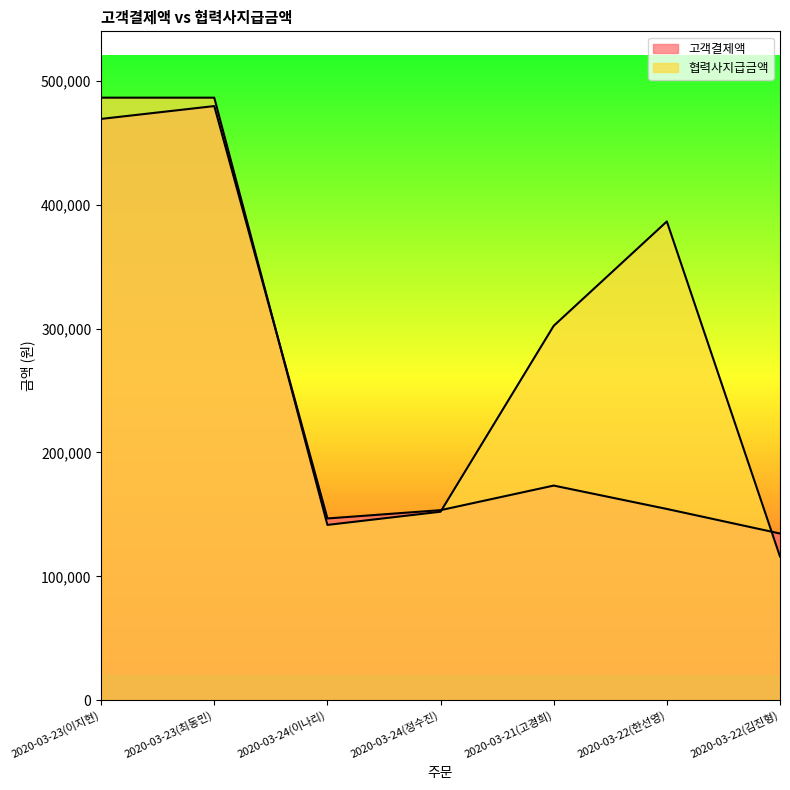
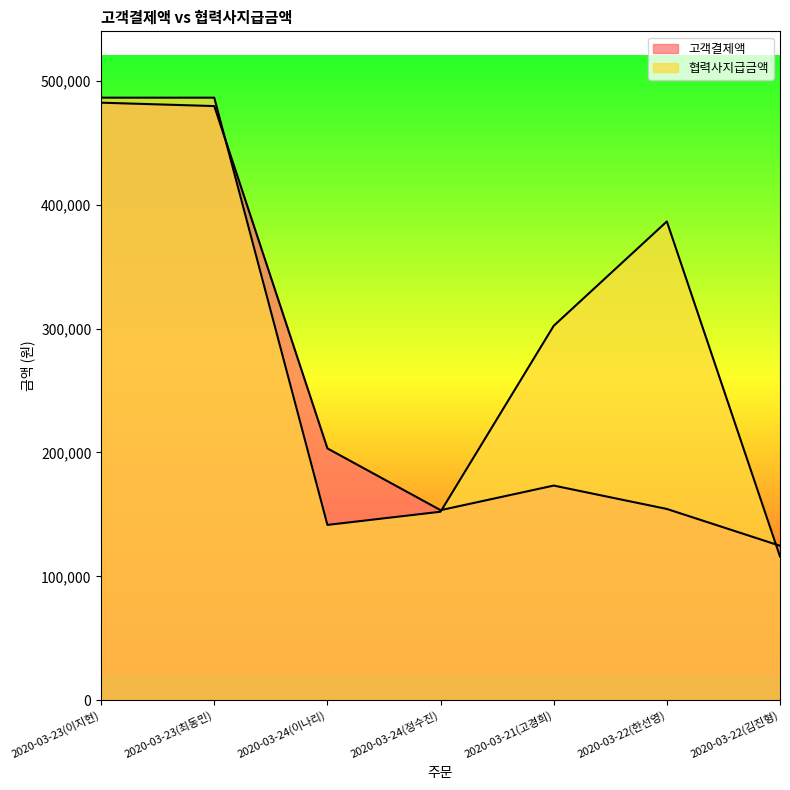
고객결제액, 2020-03-23(이지현): 469,000 -> 482,000
고객결제액, 2020-03-24(이나리): 147,000 -> 203,000
고객결제액, 2020-03-22(김진형): 135,000 -> 125,000
